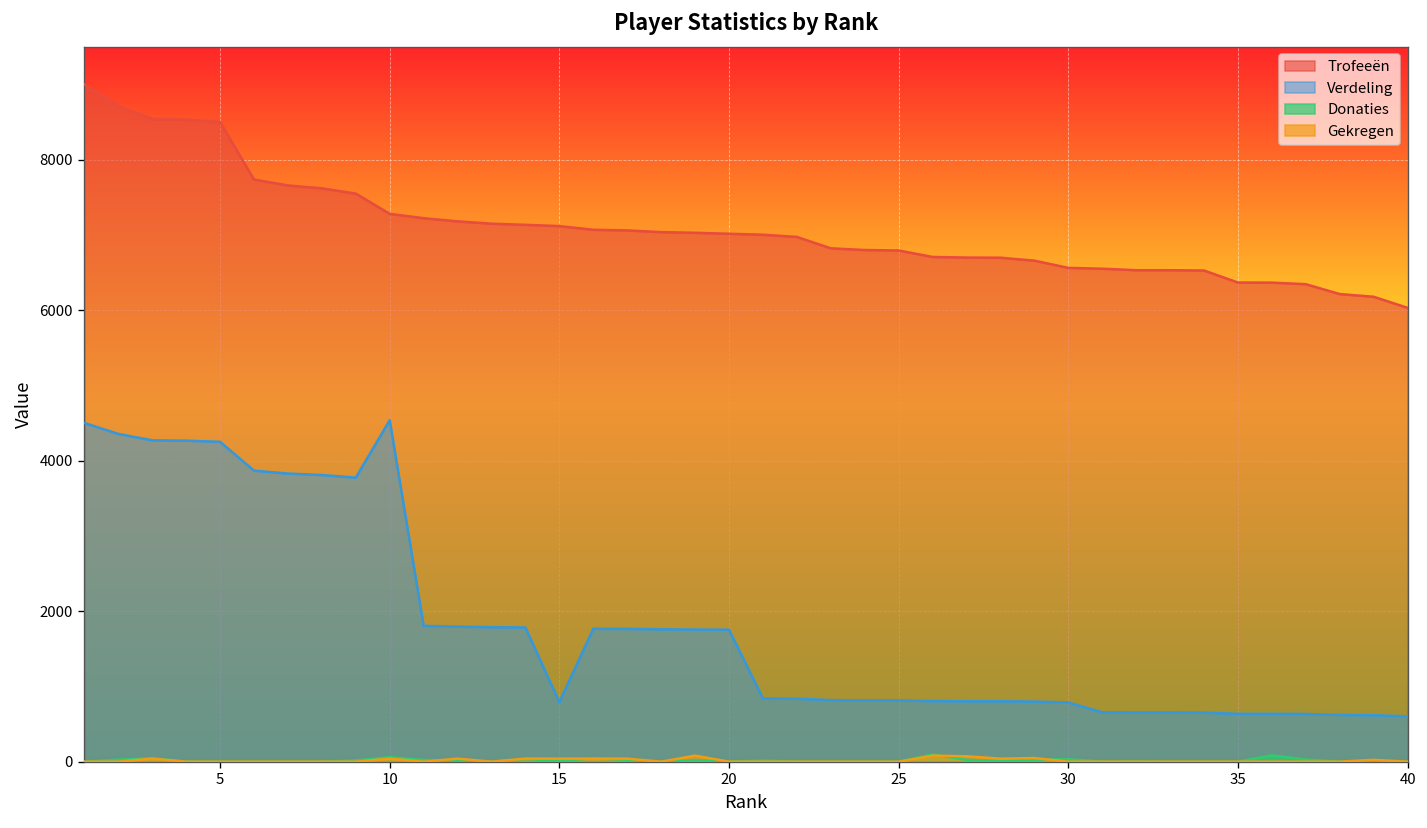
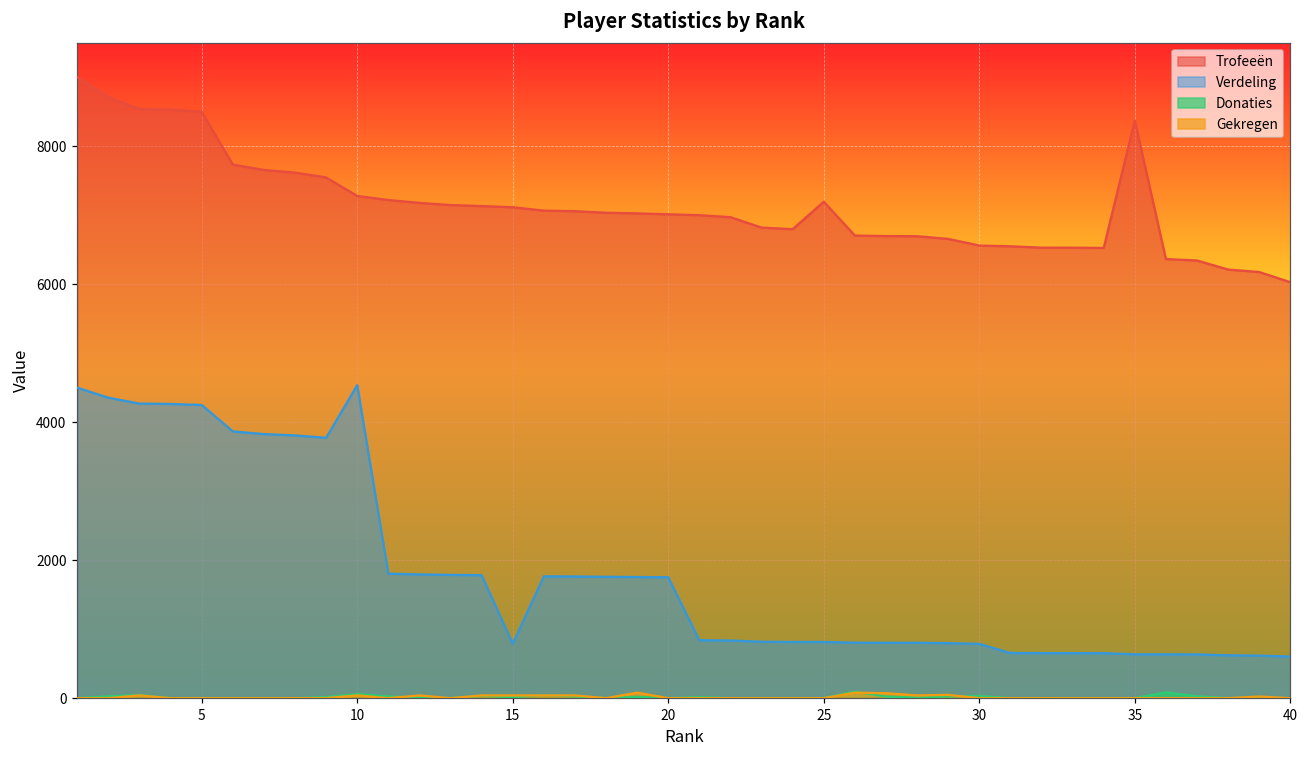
Trofeeën, 25: 6800 -> 7200
Trofeeën, 35: 6400 -> 8400
